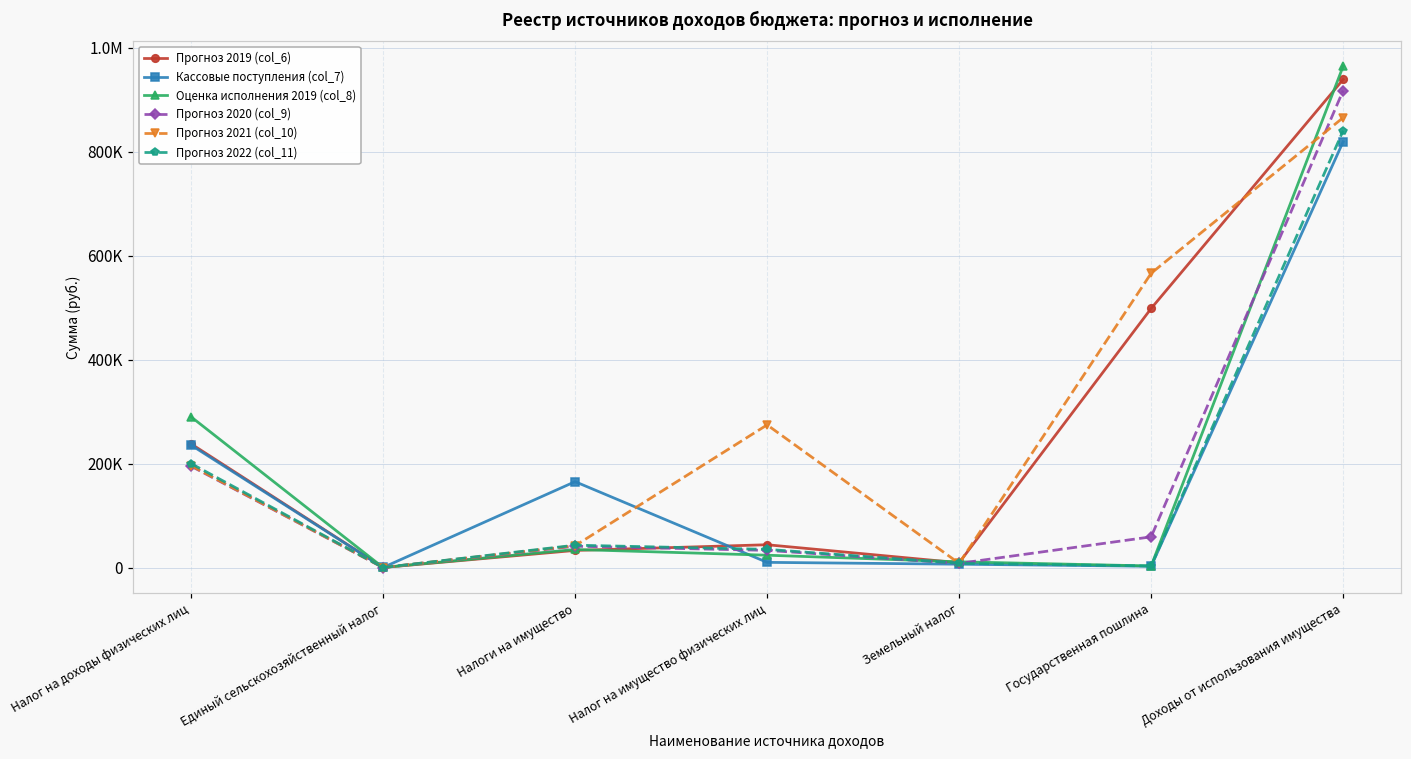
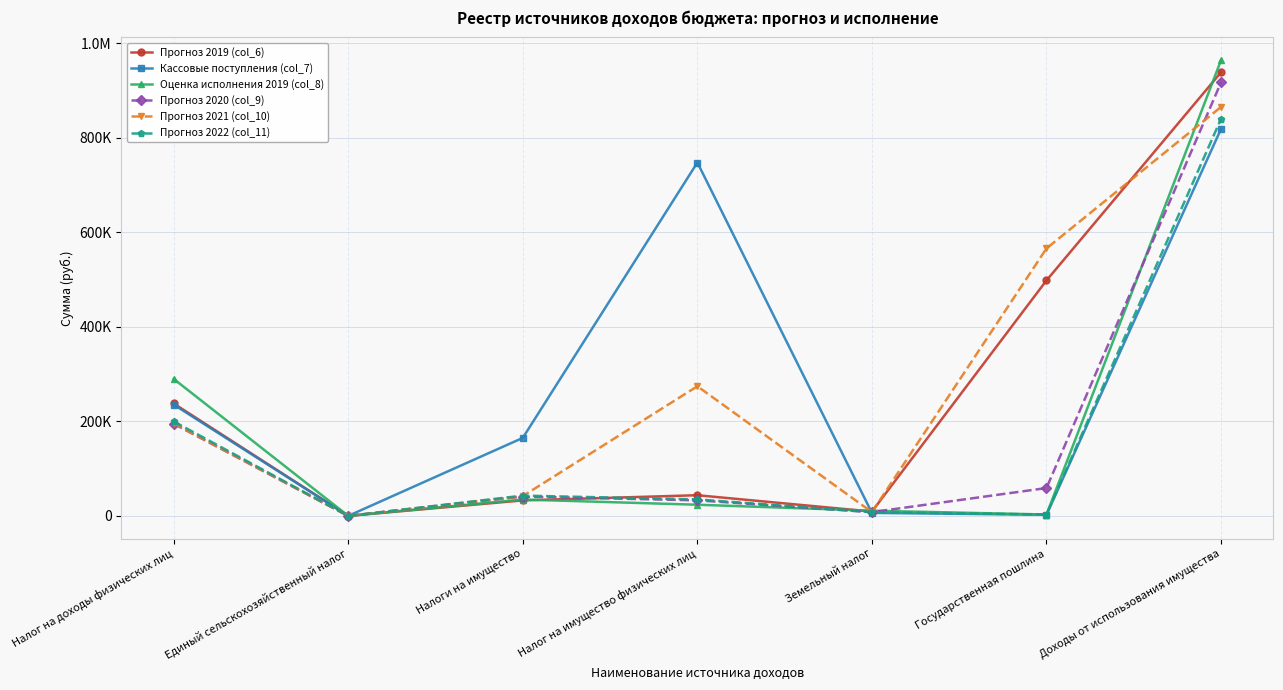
Кассовые поступления (col_7), Налог на имущество физических лиц: 10000 -> 750000
